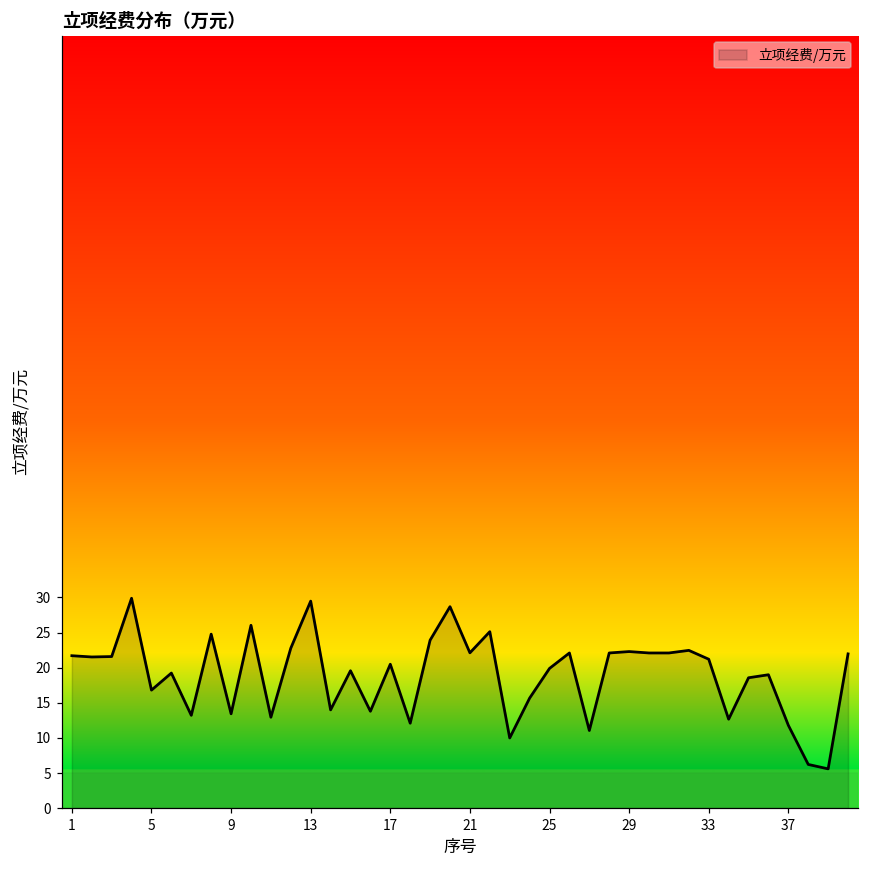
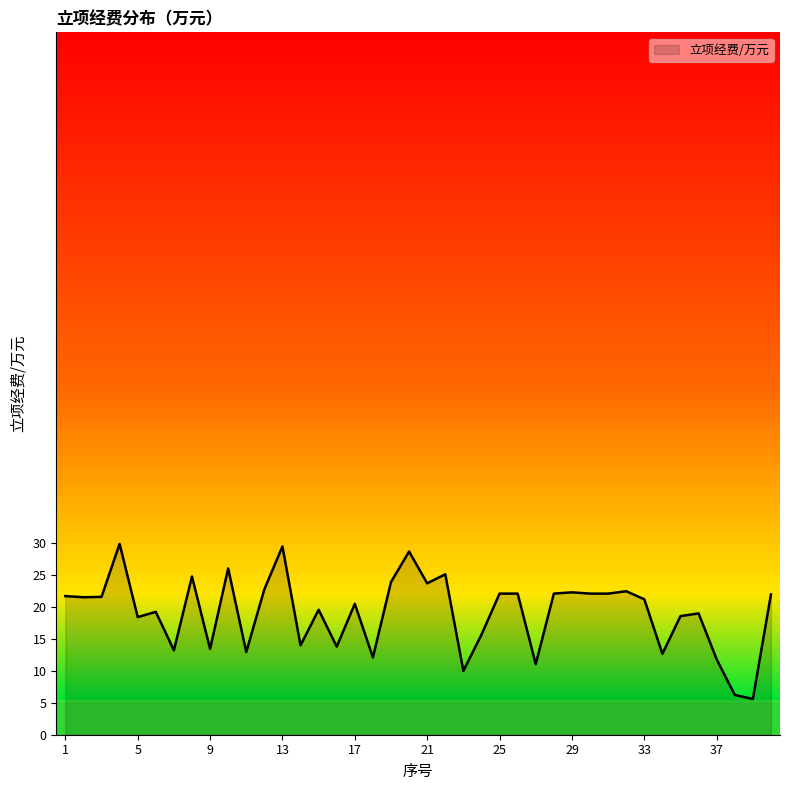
5: 17 -> 18
21: 22 -> 24
25: 20 -> 22
